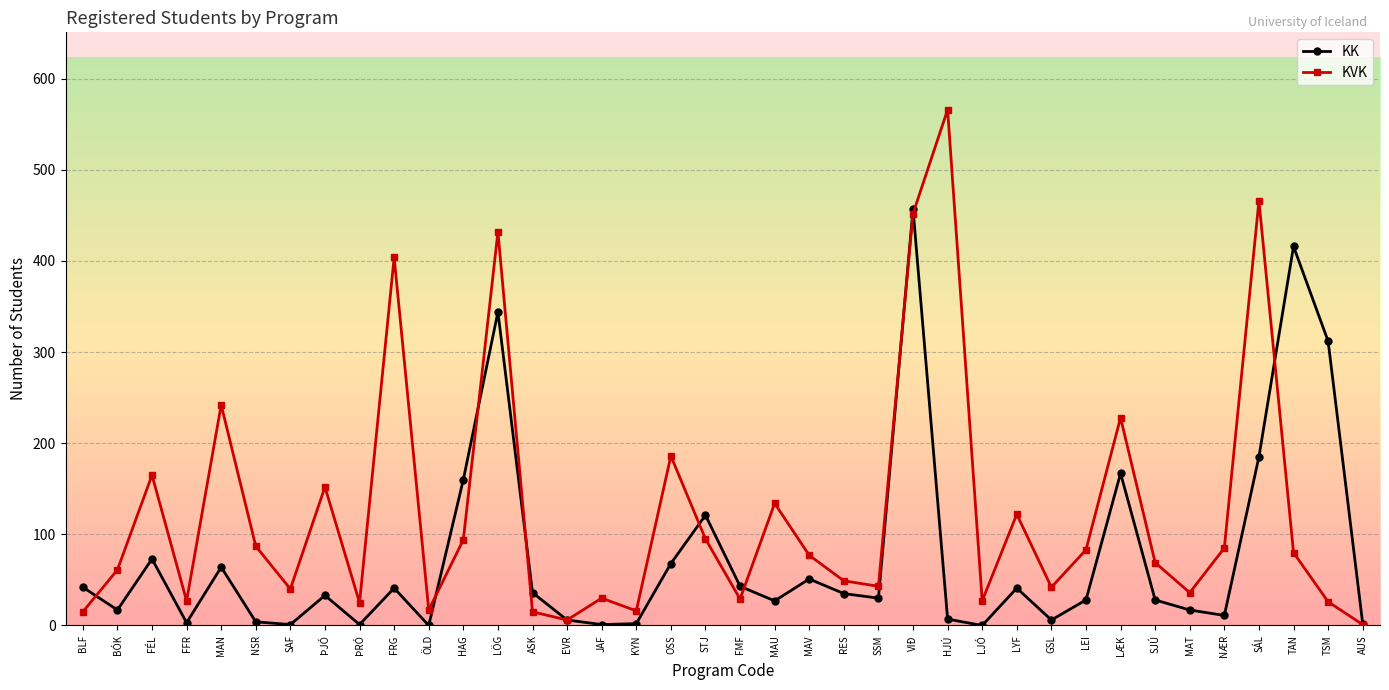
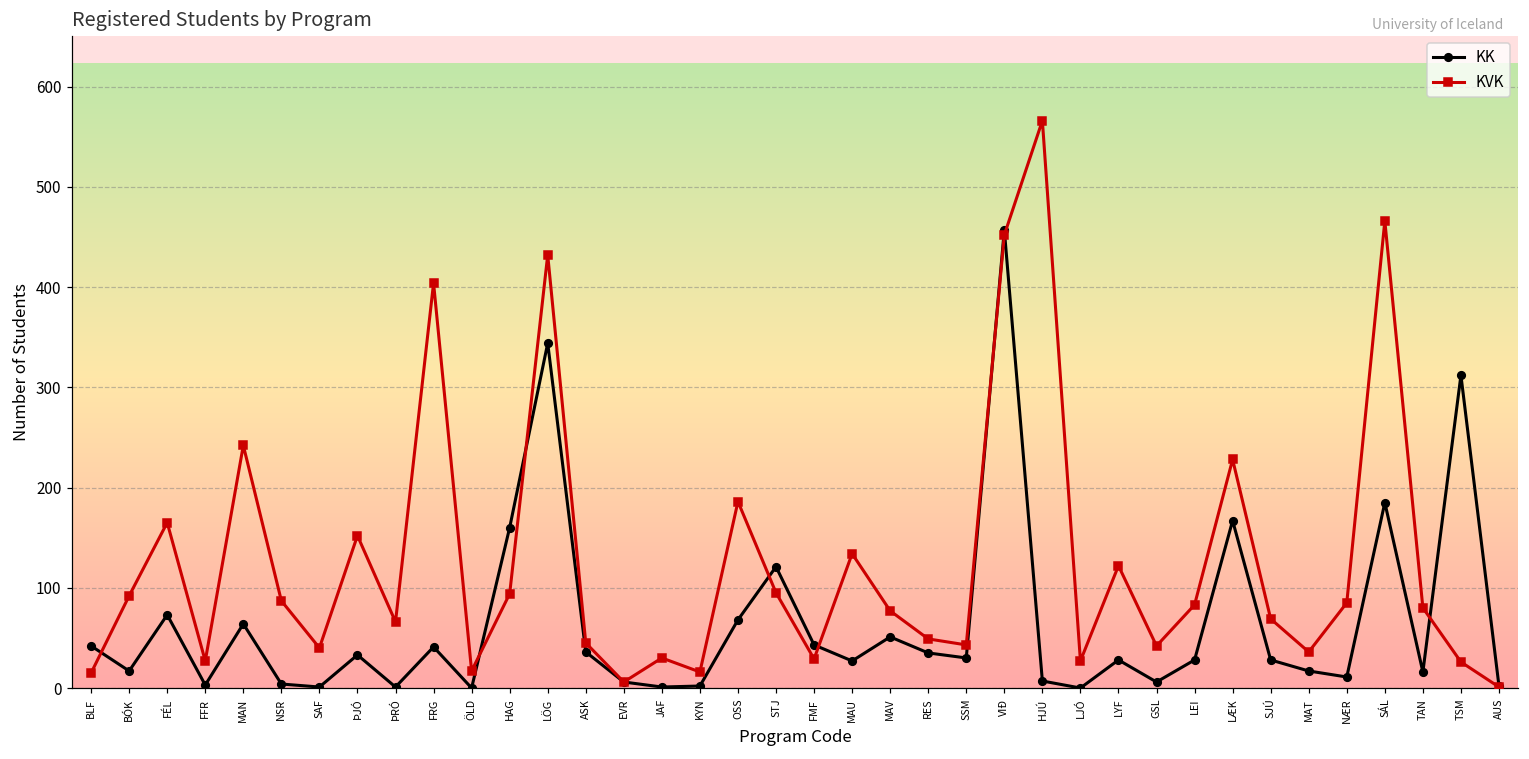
KVK, BÓK: 60 -> 90
KVK, ÞRÓ: 30 -> 70
KVK, ASK: 20 -> 50
KK, LYF: 40 -> 30
KK, TAN: 420 -> 20
